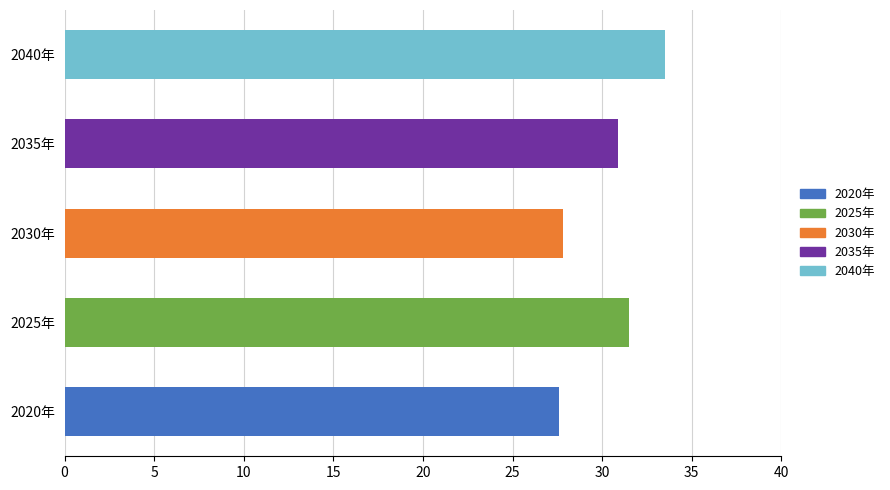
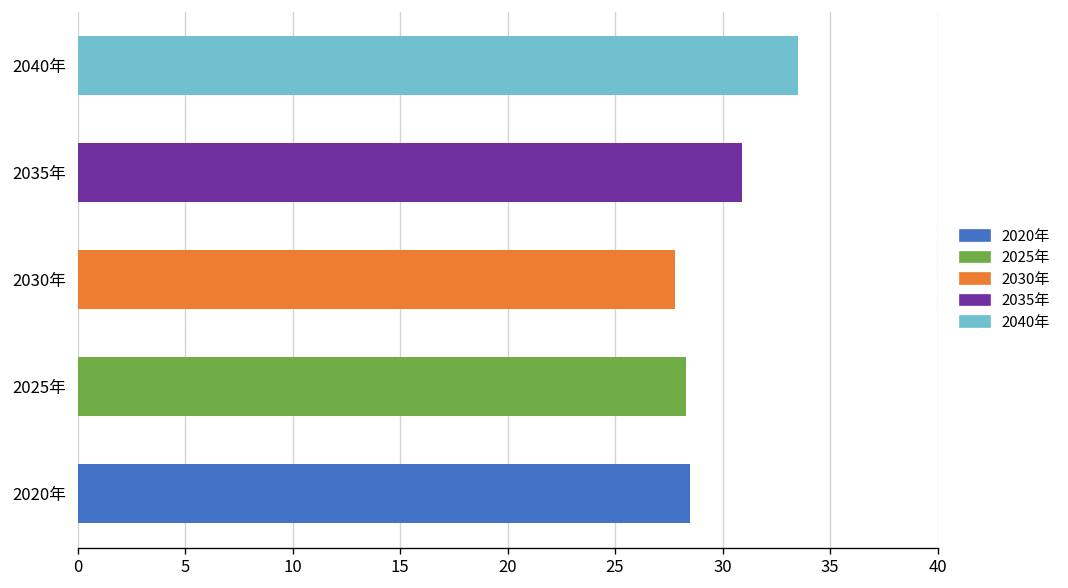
2025年: 31.5 -> 28.3
2020年: 27.6 -> 28.5
